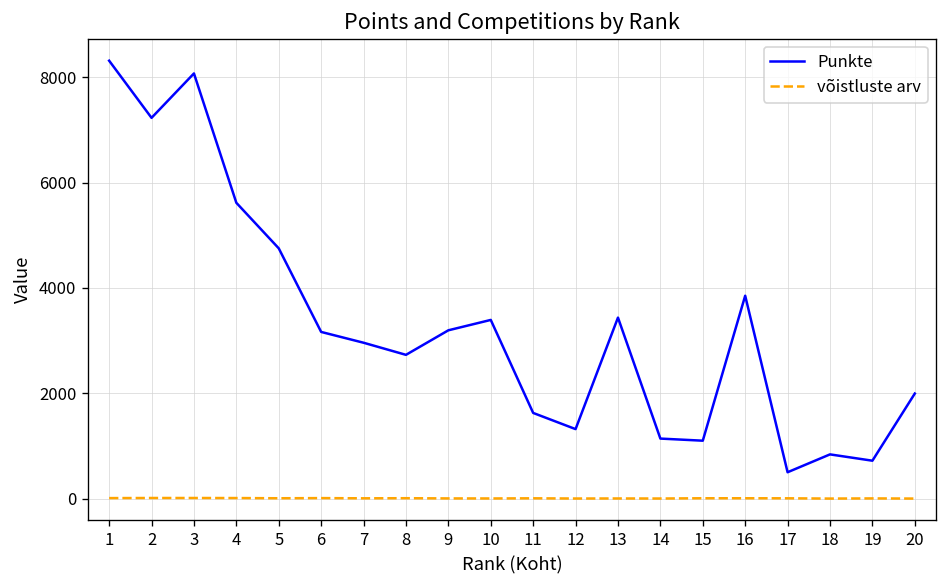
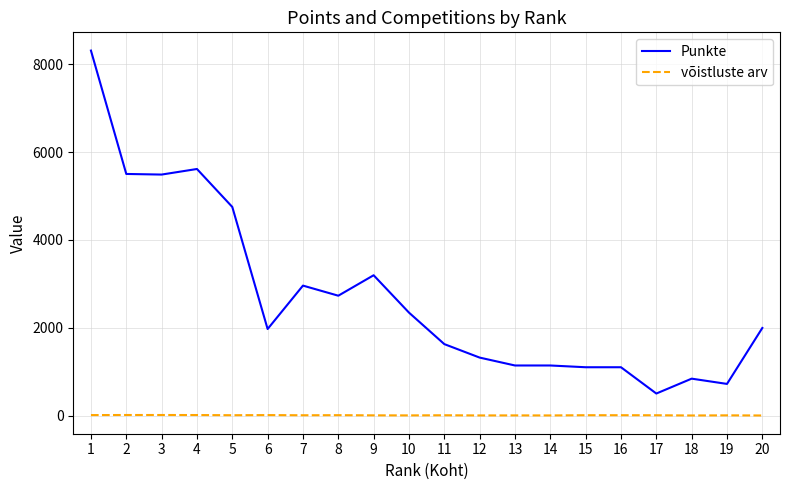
Punkte, 2: 7200 -> 5500
Punkte, 3: 8100 -> 5500
Punkte, 6: 3200 -> 2000
Punkte, 10: 3400 -> 2300
Punkte, 13: 3400 -> 1100
Punkte, 16: 3900 -> 1100
